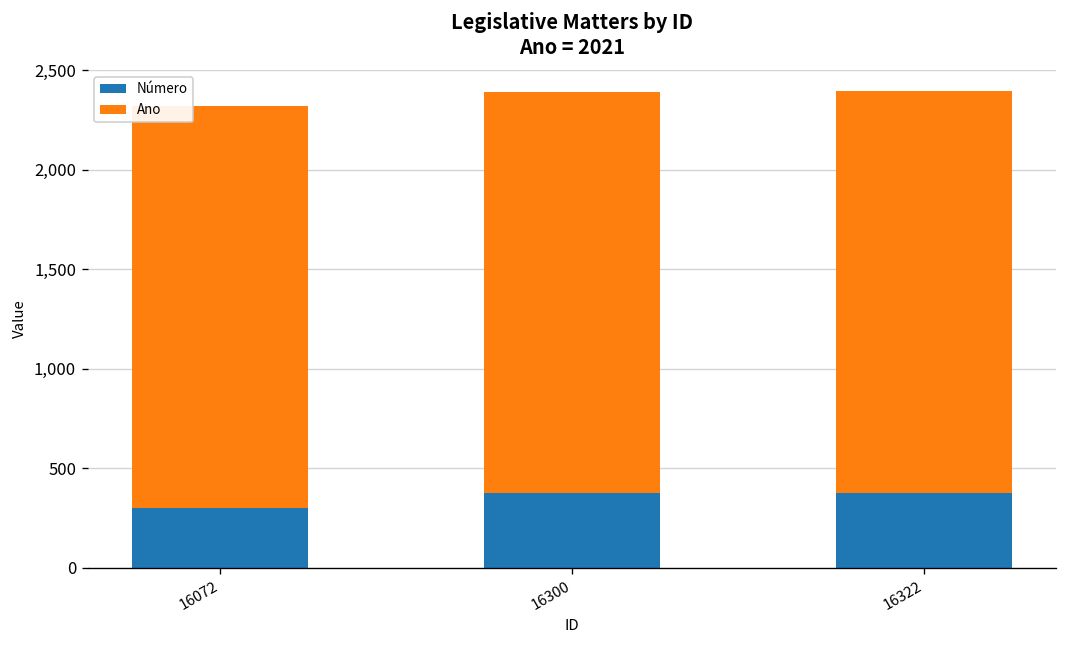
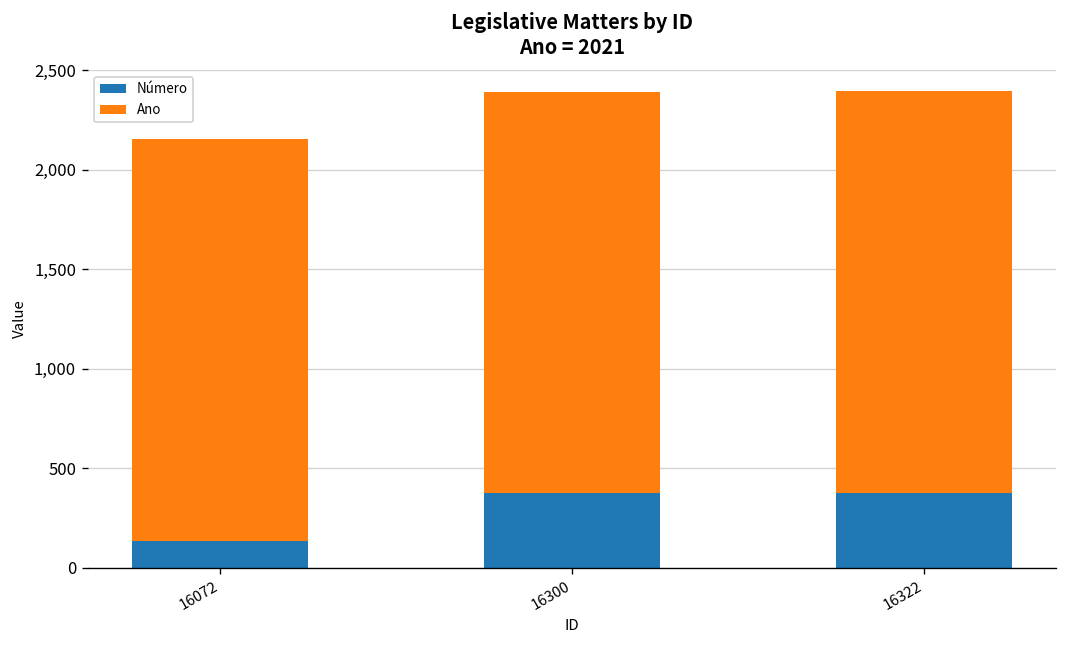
Número, 16072: 300 -> 140
